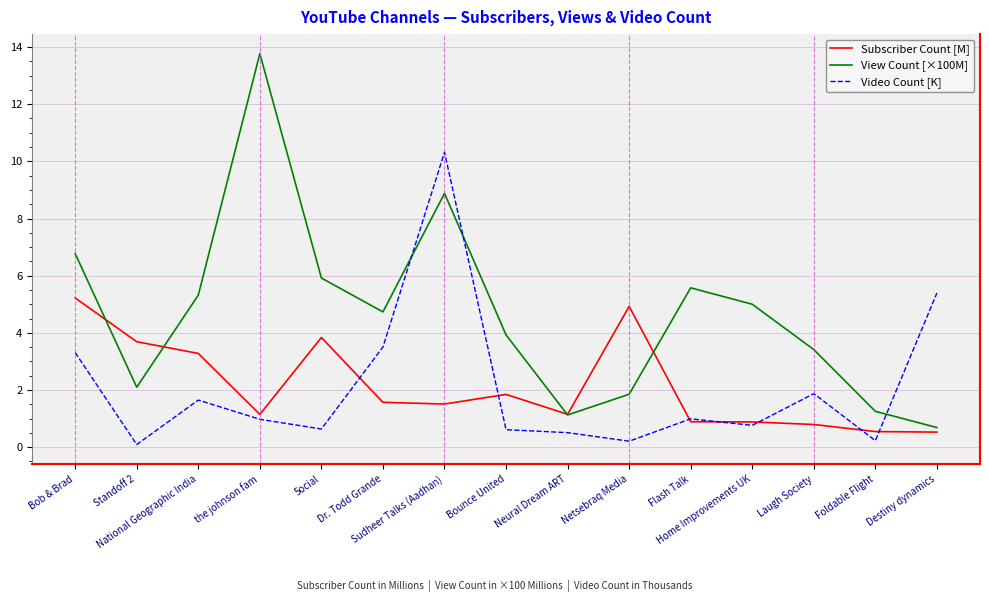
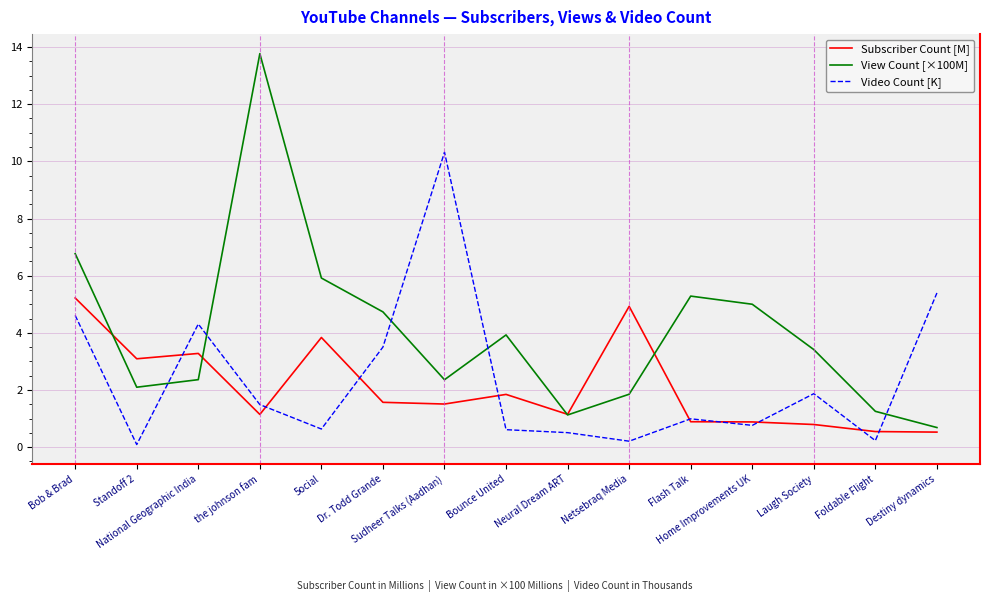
Video Count [K], Bob & Brad: 3.3 -> 4.6
Subscriber Count [M], Standoff 2: 3.7 -> 3.1
View Count [×100M], National Geographic India: 5.3 -> 2.4
Video Count [K], National Geographic India: 1.6 -> 4.3
Video Count [K], the johnson fam: 1.0 -> 1.5
View Count [×100M], Sudheer Talks (Aadhan): 8.9 -> 2.4
View Count [×100M], Flash Talk: 5.6 -> 5.3
